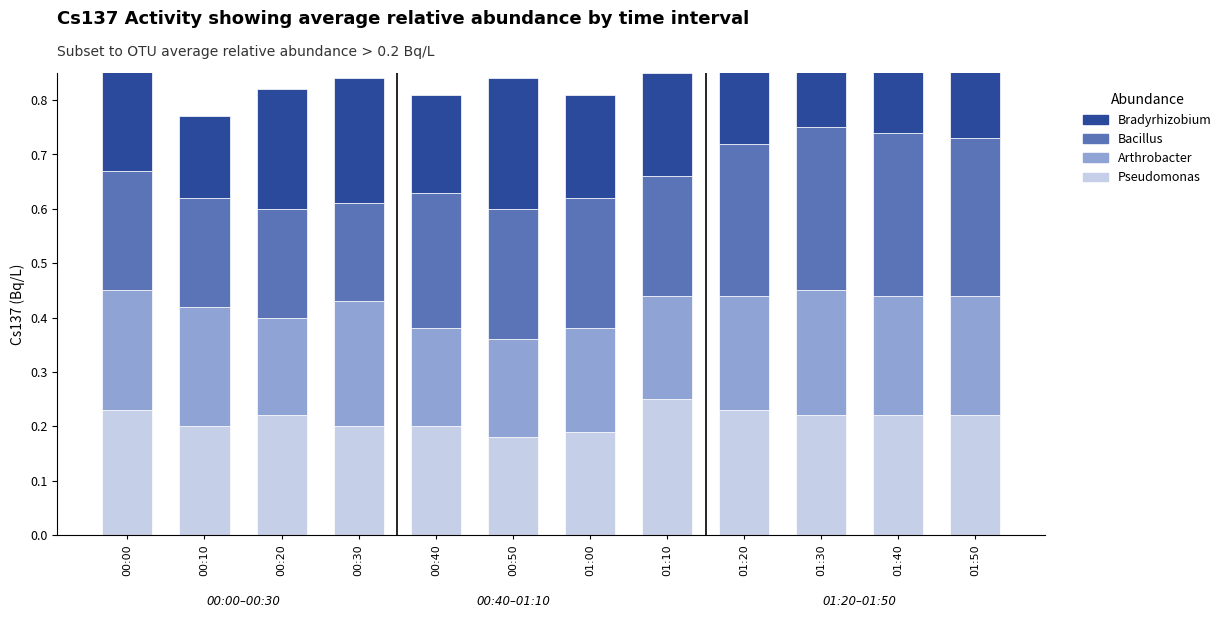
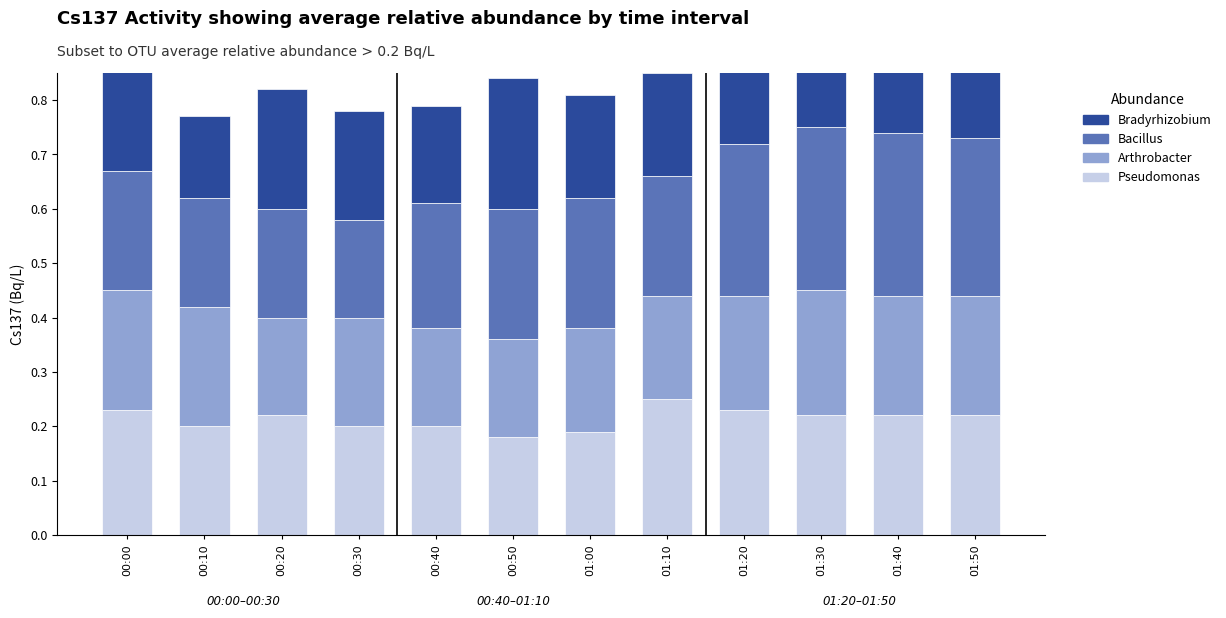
Arthrobacter, 00:30: 0.23 -> 0.20
Bradyrhizobium, 00:30: 0.23 -> 0.20
Bacillus, 00:40: 0.25 -> 0.23
